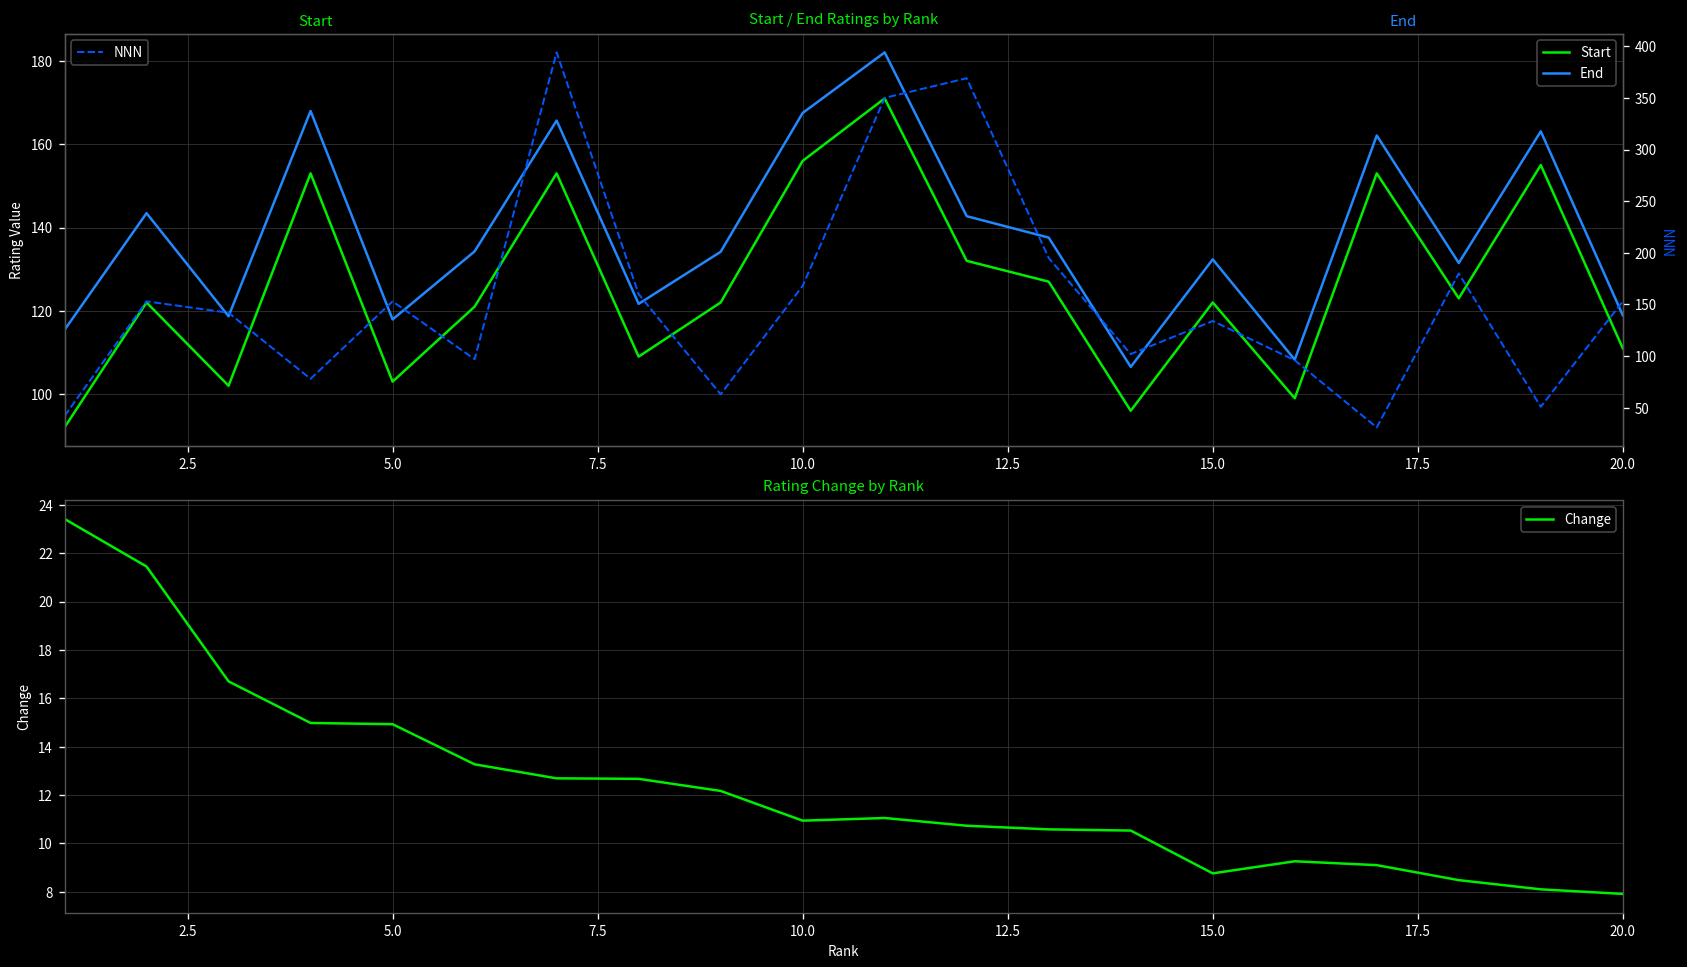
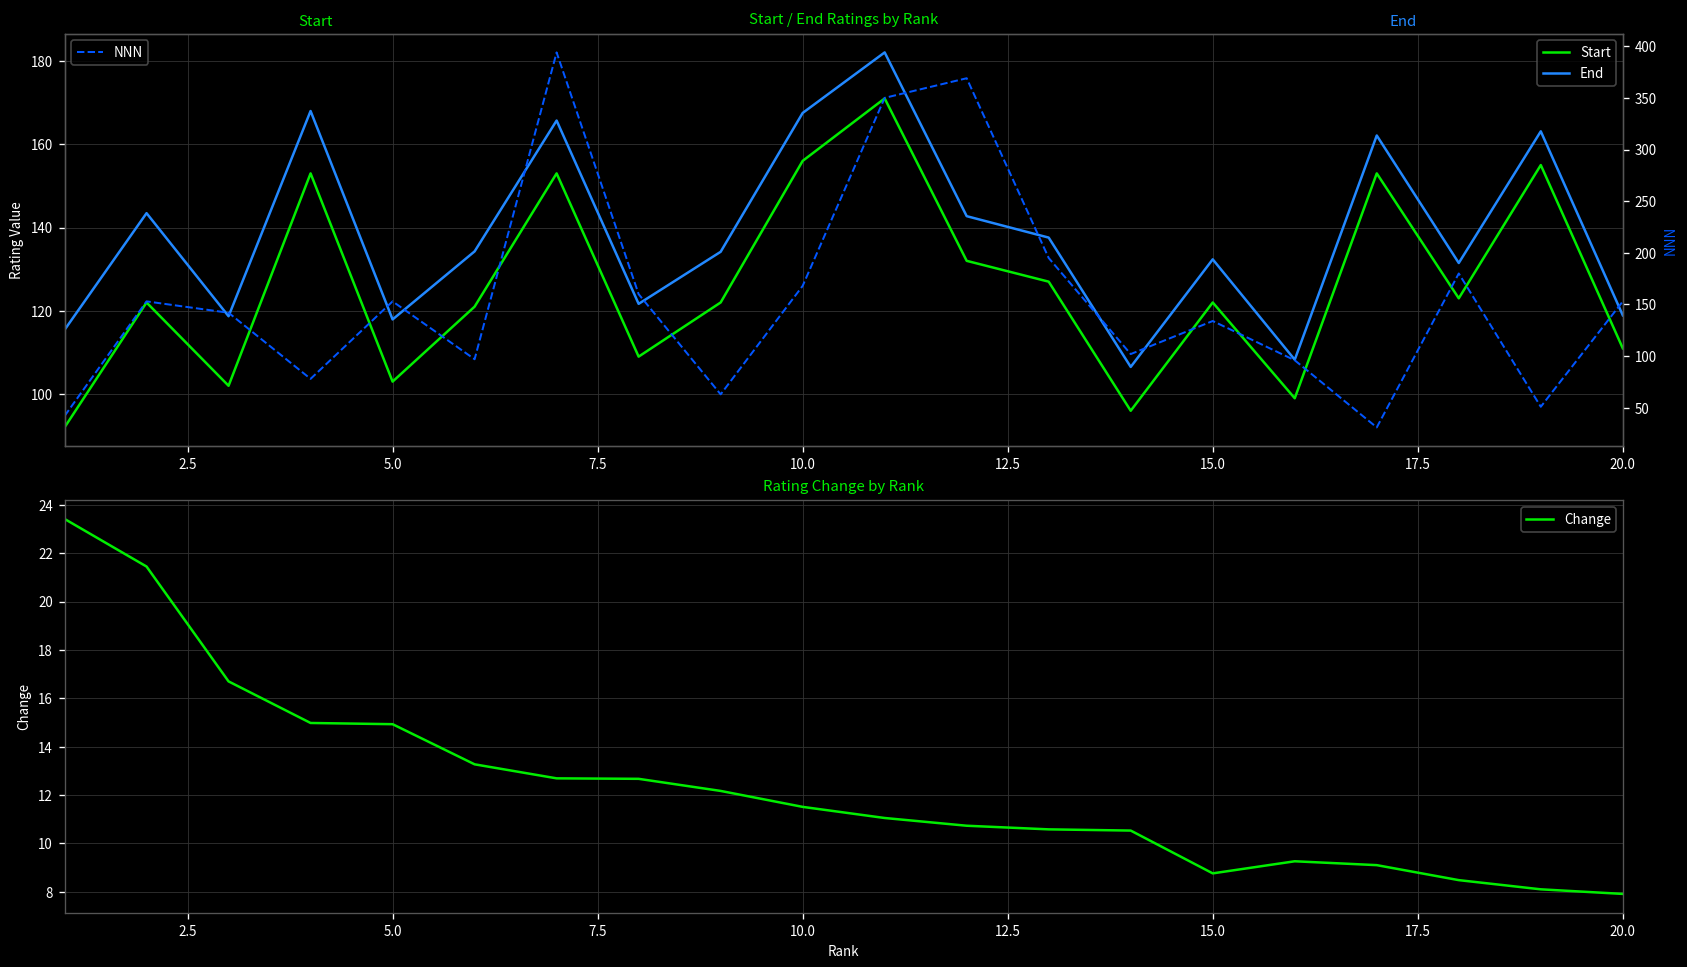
Rating Change by Rank, 10.0: 10.9 -> 11.5
